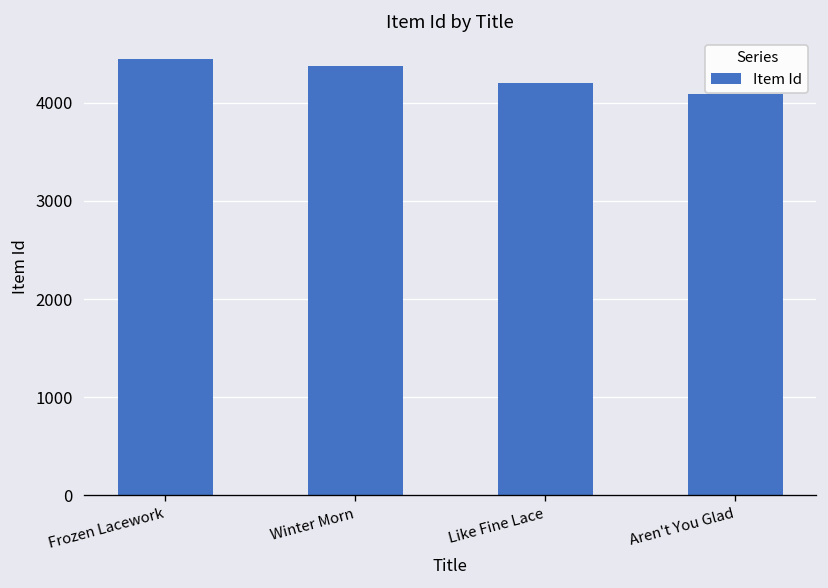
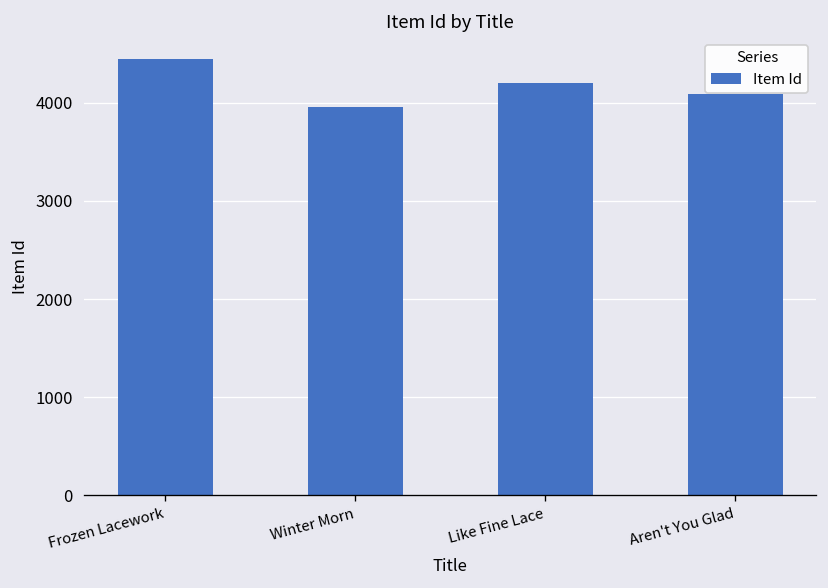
Winter Morn: 4400 -> 4000
